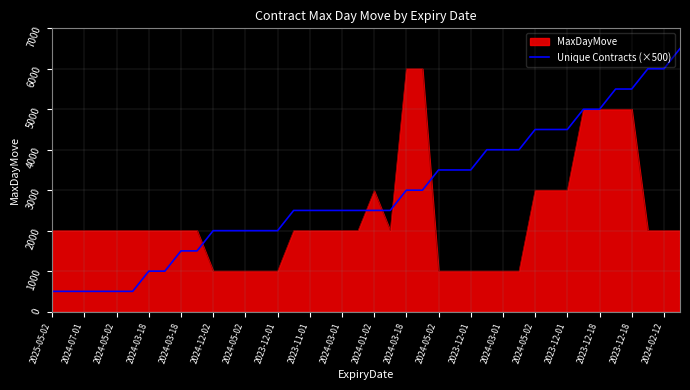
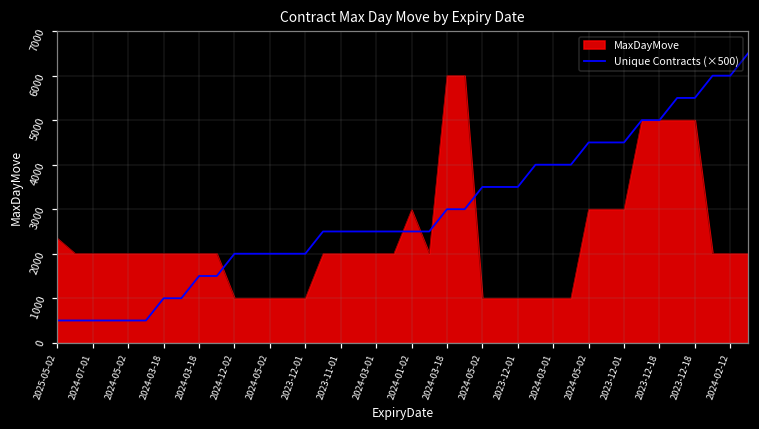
MaxDayMove, 2025-05-02: 2000 -> 2300
